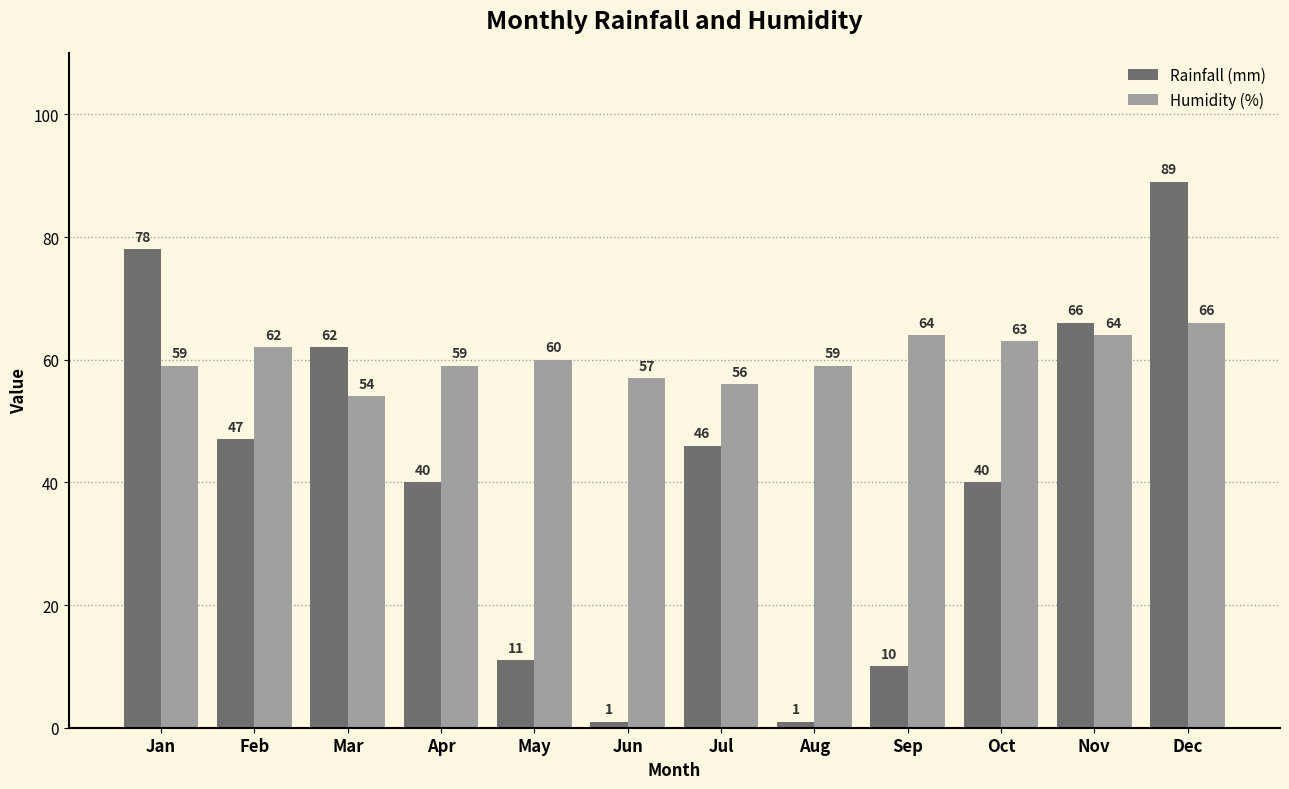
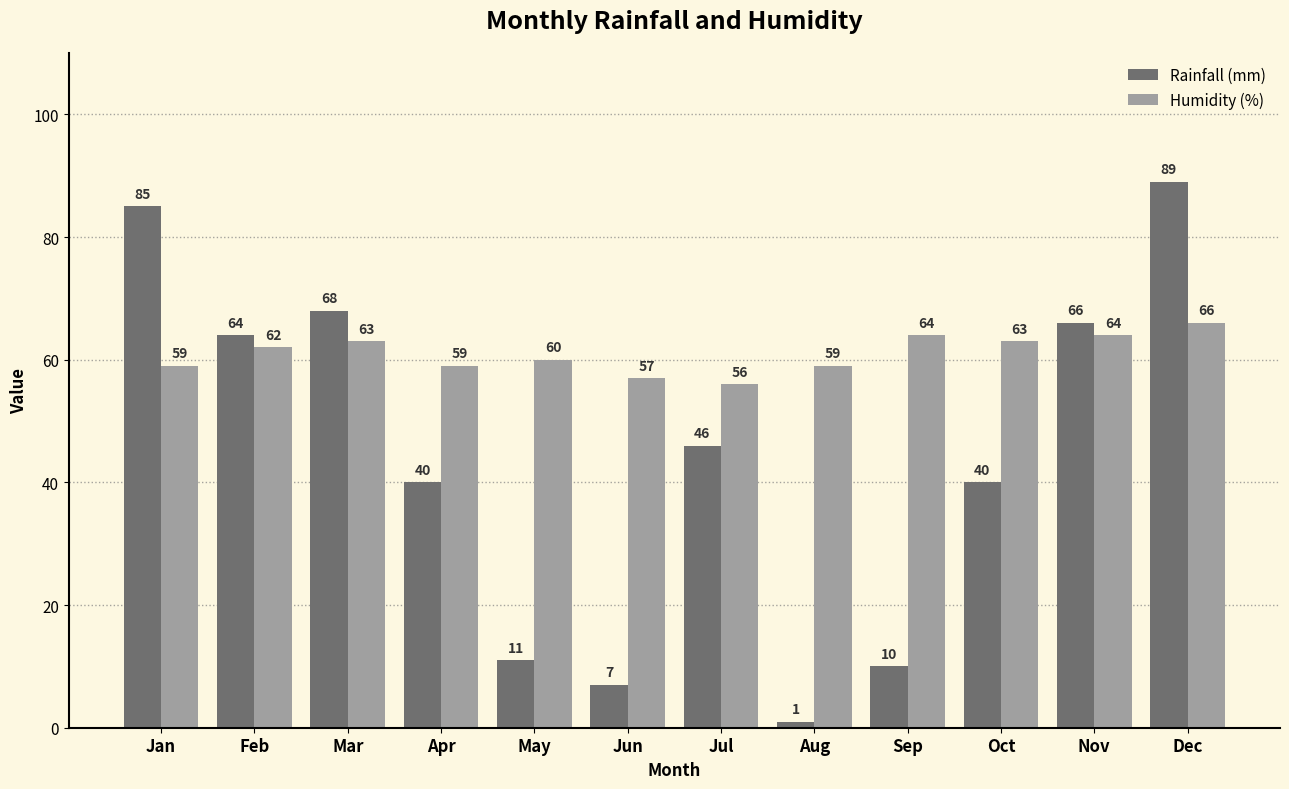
Rainfall (mm), Jan: 78 -> 85
Rainfall (mm), Feb: 47 -> 64
Rainfall (mm), Mar: 62 -> 68
Humidity (%), Mar: 54 -> 63
Rainfall (mm), Jun: 1 -> 7
